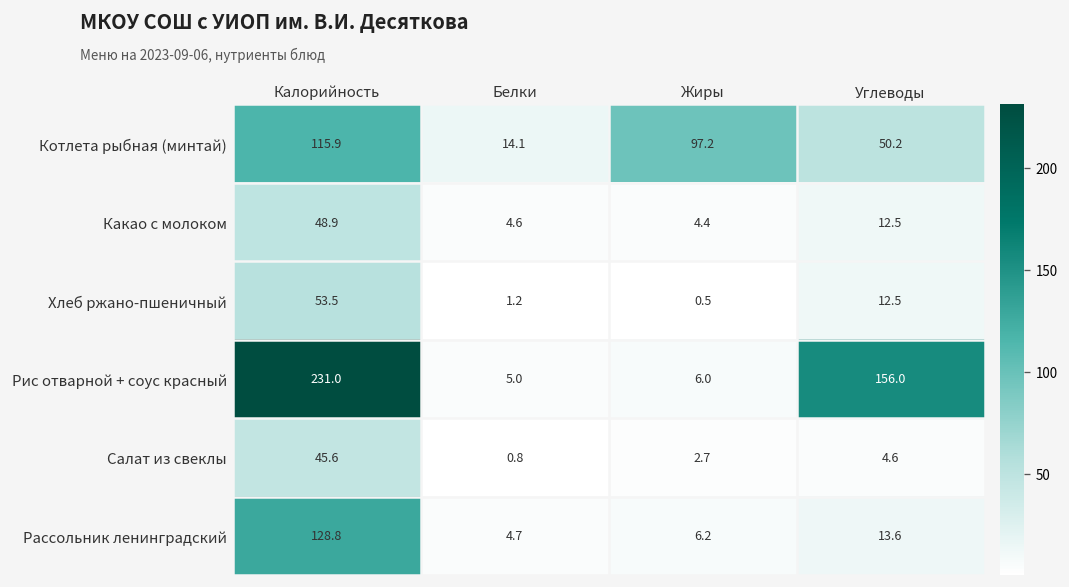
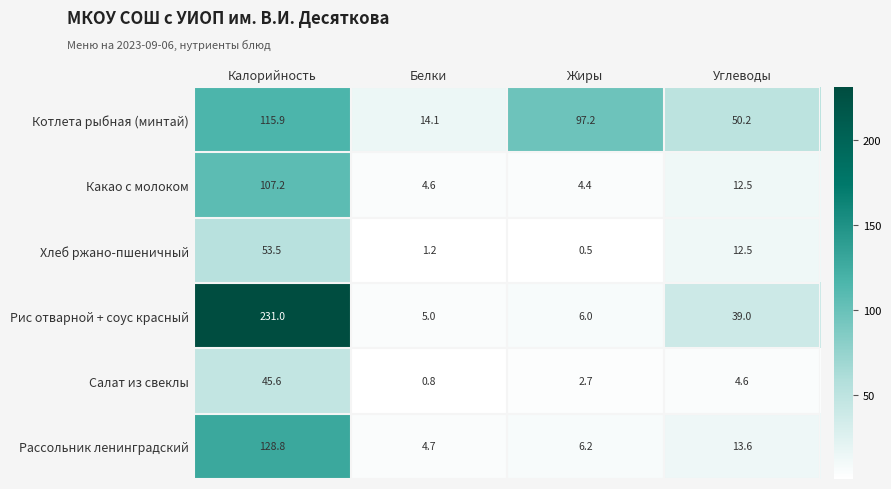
Какао с молоком, Калорийность: 48.9 -> 107.2
Рис отварной + соус красный, Углеводы: 156.0 -> 39.0
